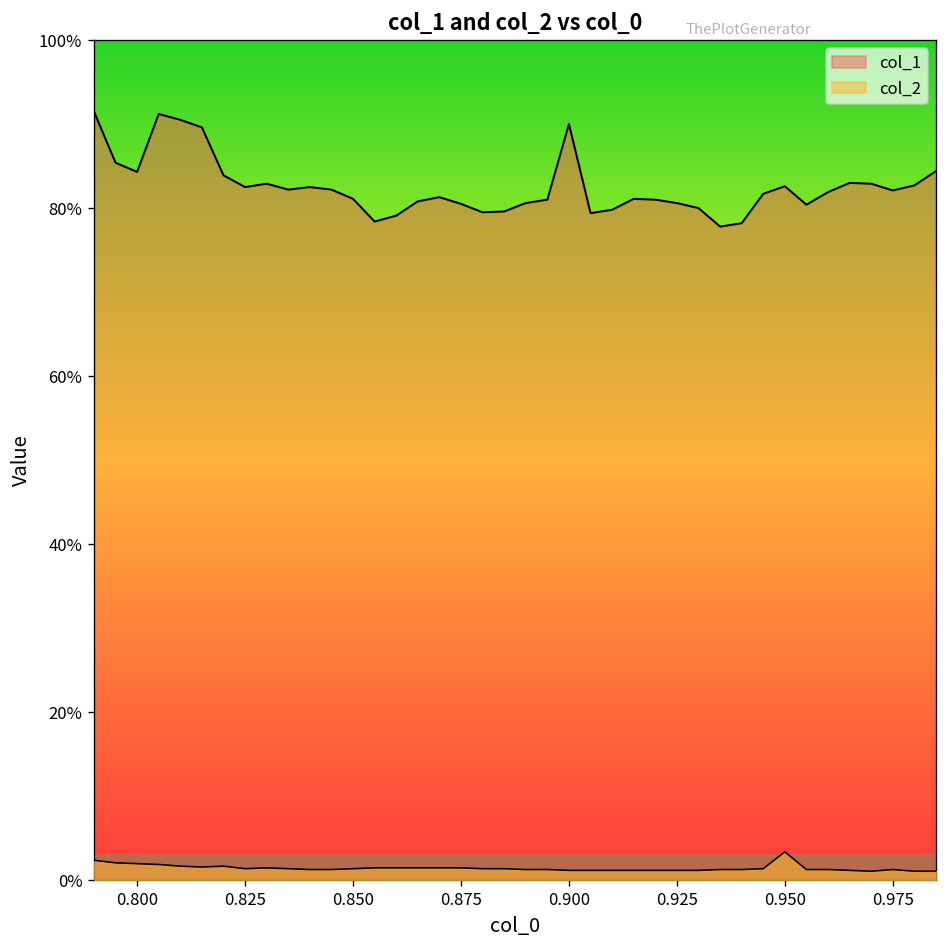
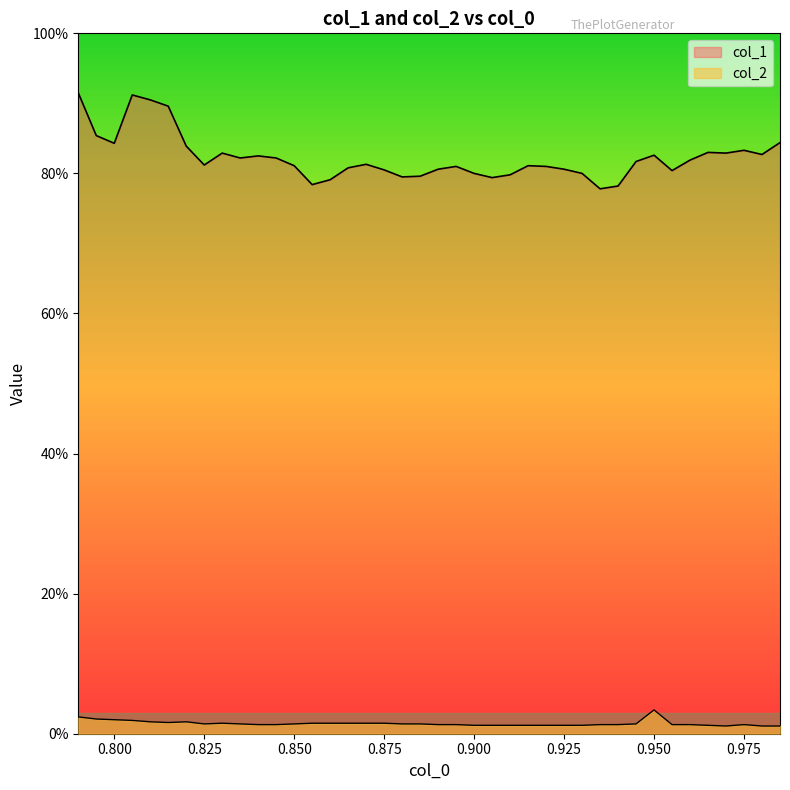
col_1, 0.825: 83% -> 81%
col_1, 0.900: 90% -> 80%
col_1, 0.975: 82% -> 83%
